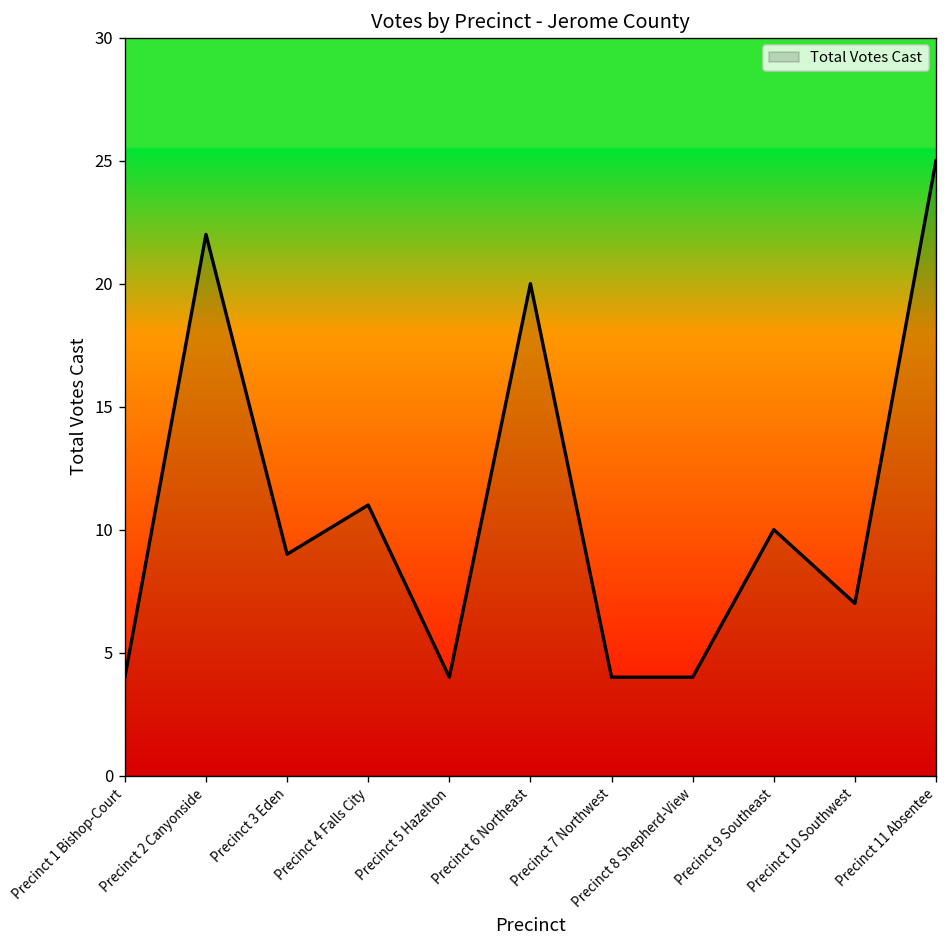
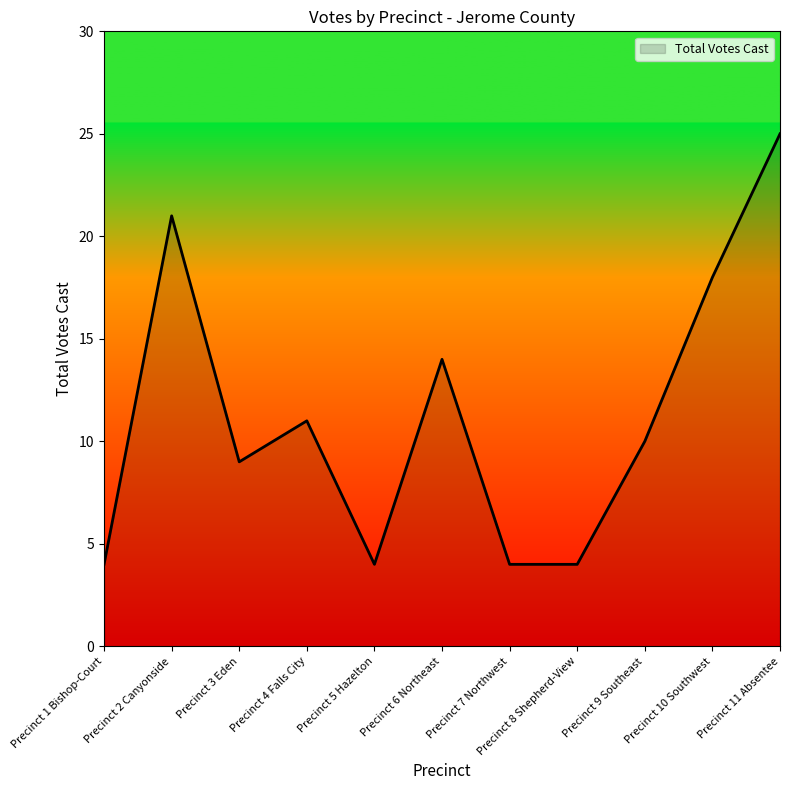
Precinct 2 Canyonside: 22 -> 21
Precinct 6 Northeast: 20 -> 14
Precinct 10 Southwest: 7 -> 18
